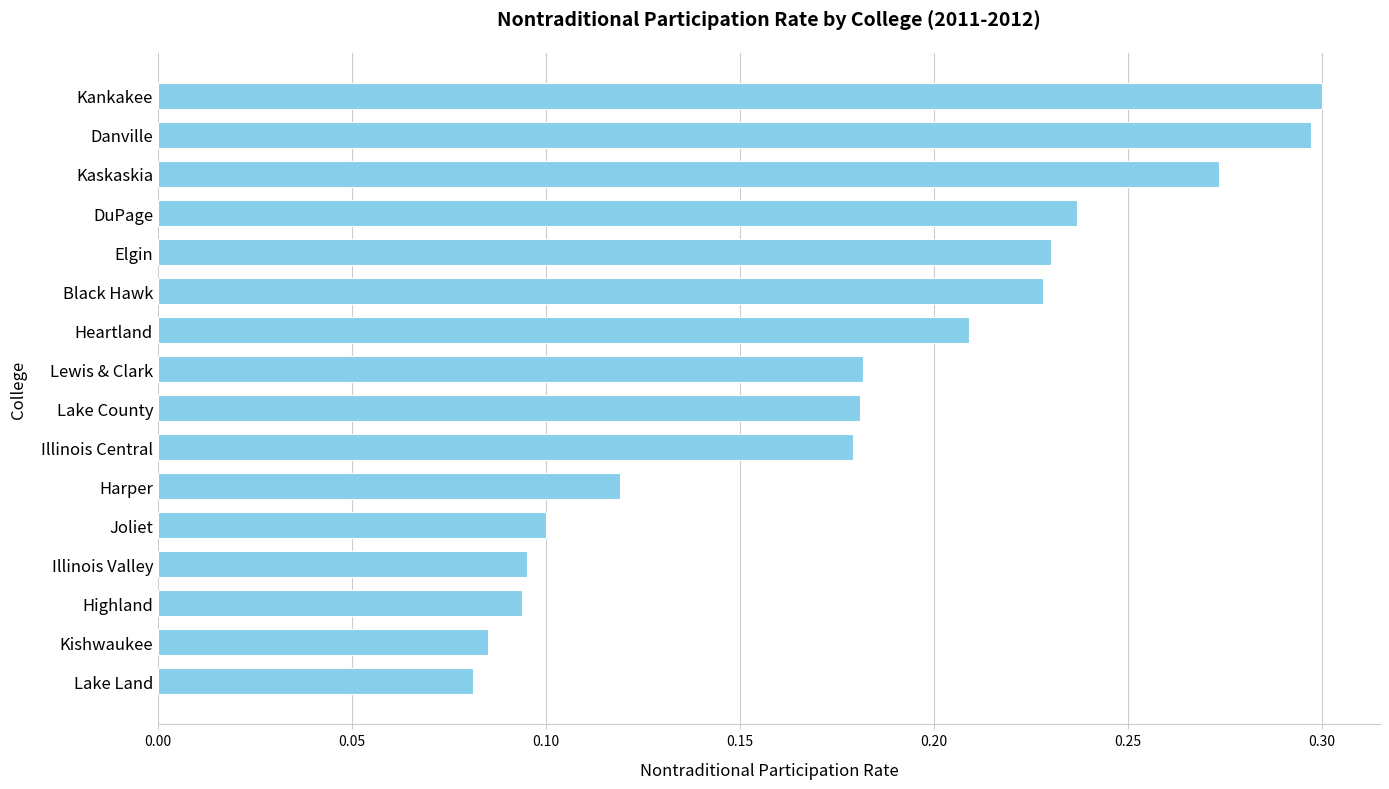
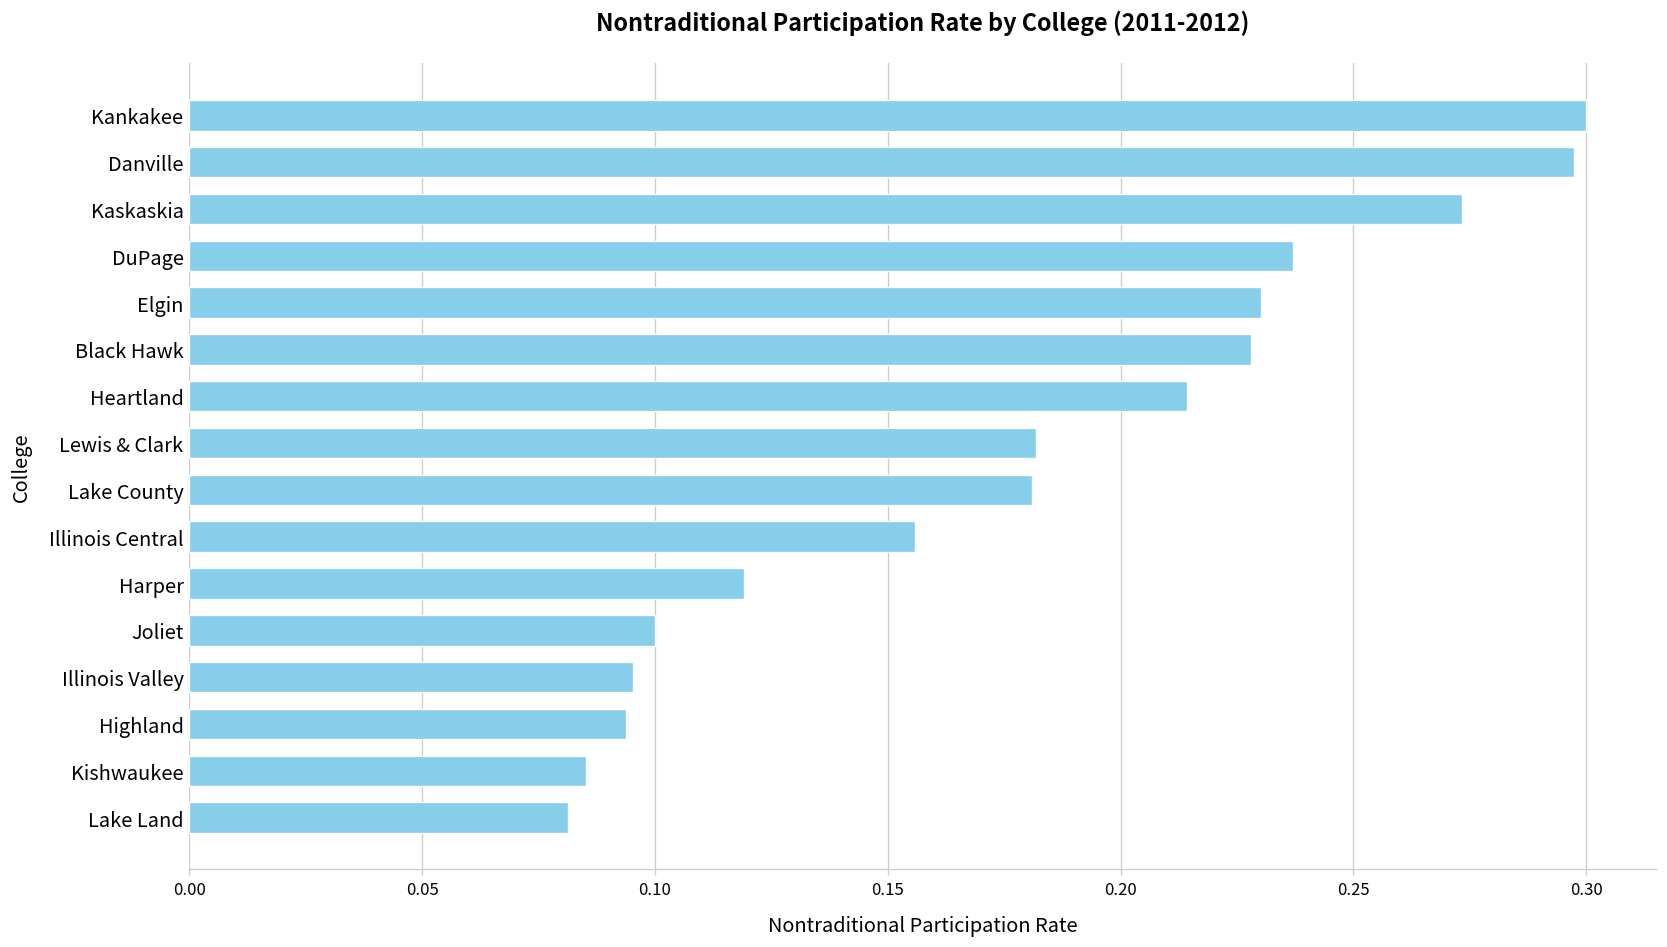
Heartland: 0.209 -> 0.214
Illinois Central: 0.179 -> 0.156
